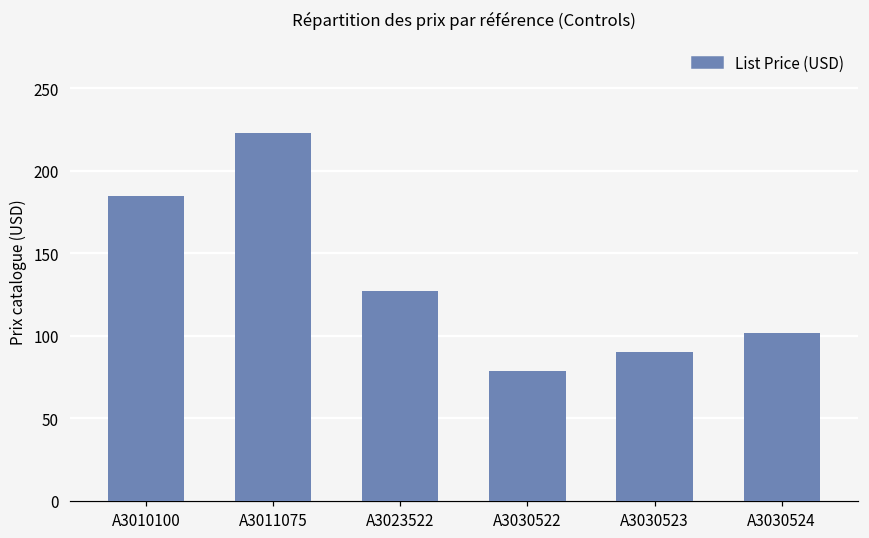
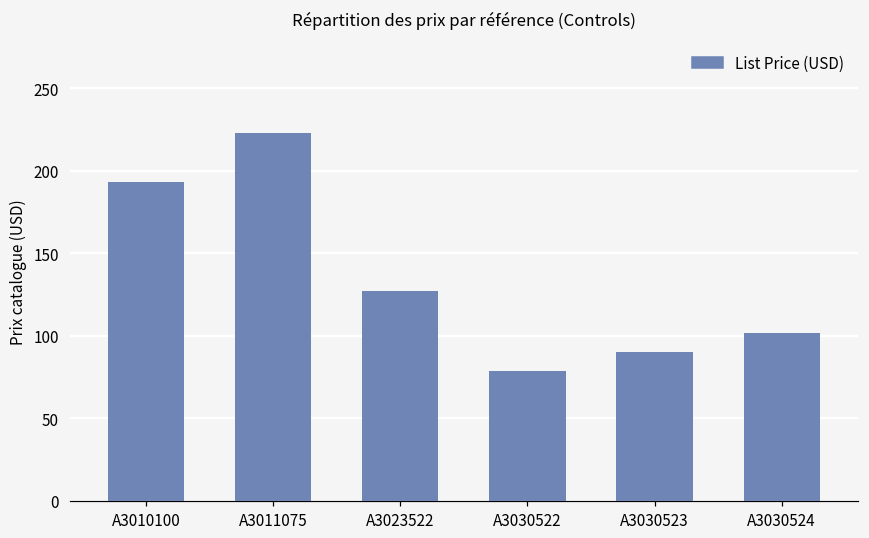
A3010100: 185 -> 193
